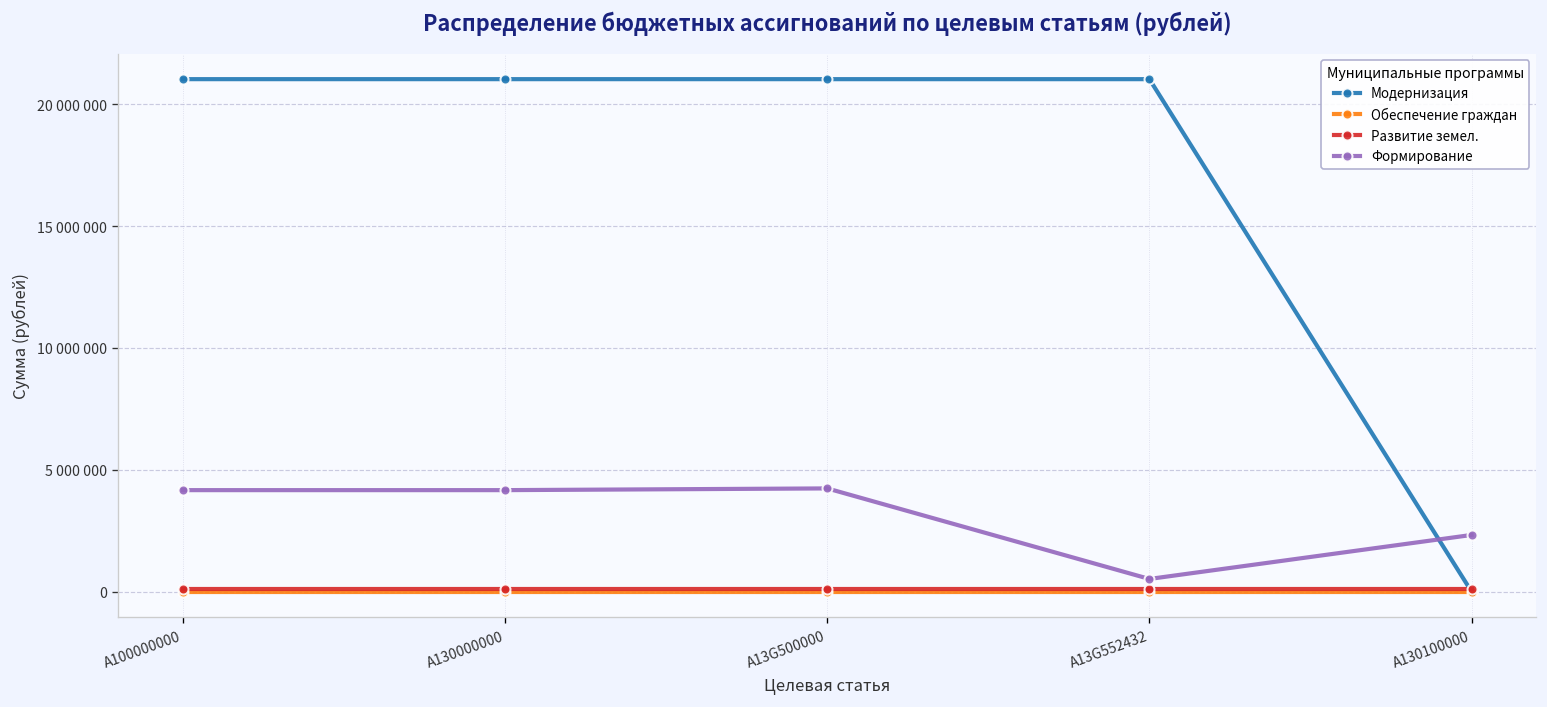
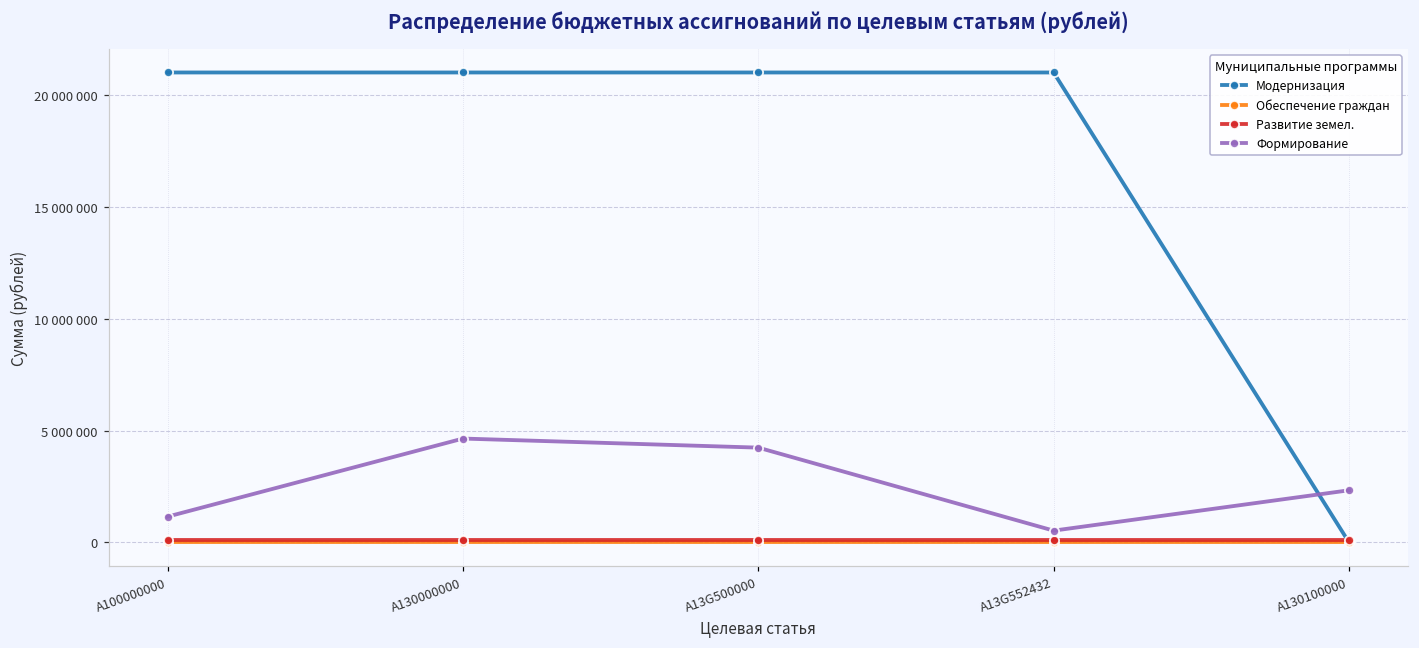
Формирование, A100000000: 4200000 -> 1100000
Формирование, A130000000: 4200000 -> 4600000
